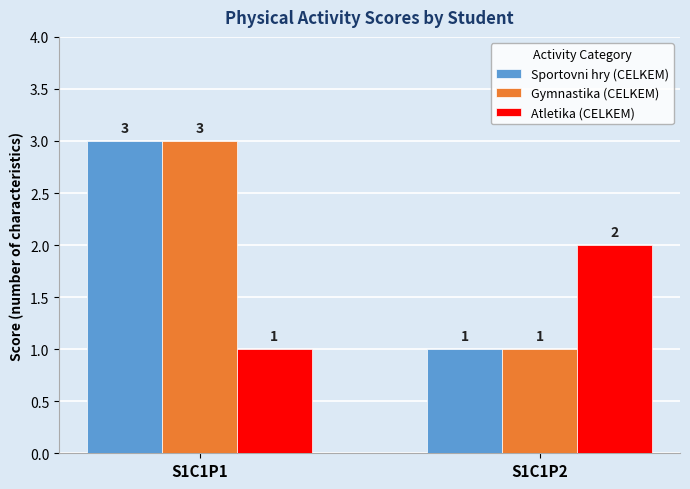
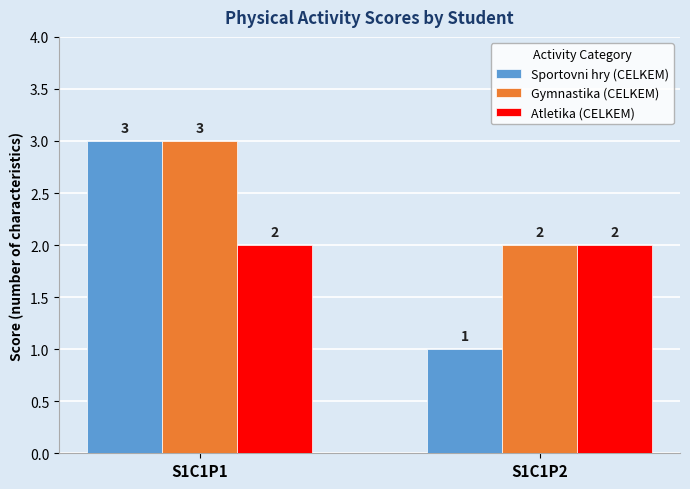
Atletika (CELKEM), S1C1P1: 1 -> 2
Gymnastika (CELKEM), S1C1P2: 1 -> 2
